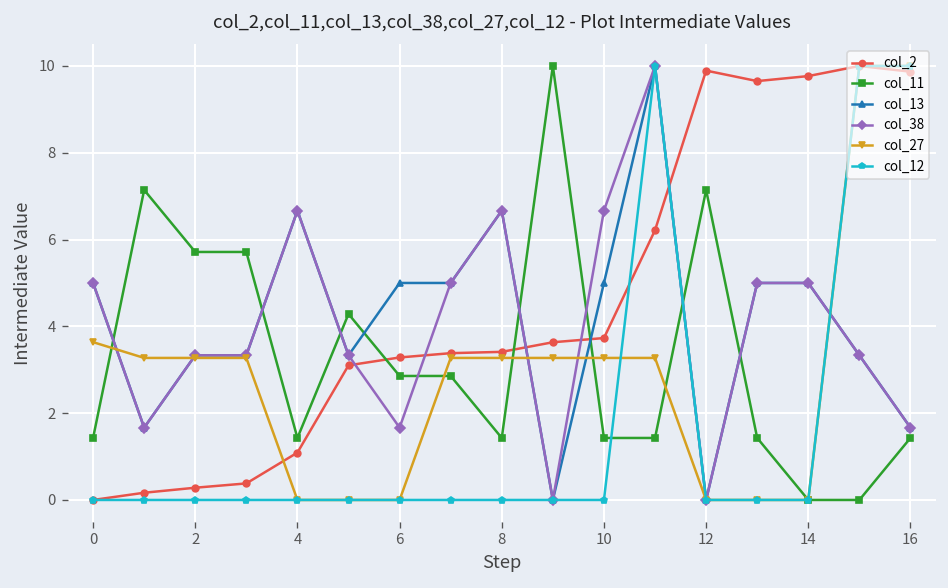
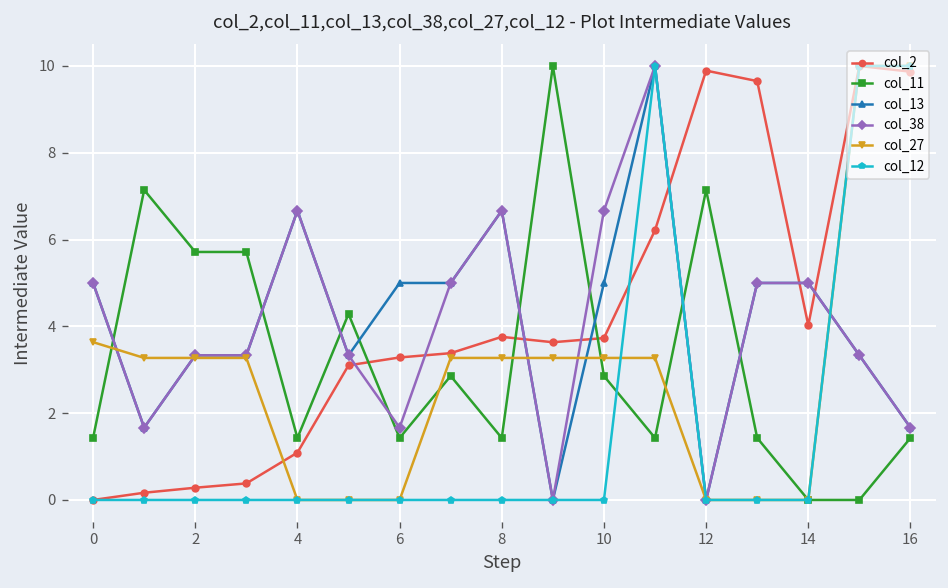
col_11, 6: 2.9 -> 1.4
col_2, 8: 3.4 -> 3.8
col_11, 10: 1.4 -> 2.9
col_2, 14: 9.8 -> 4.0
